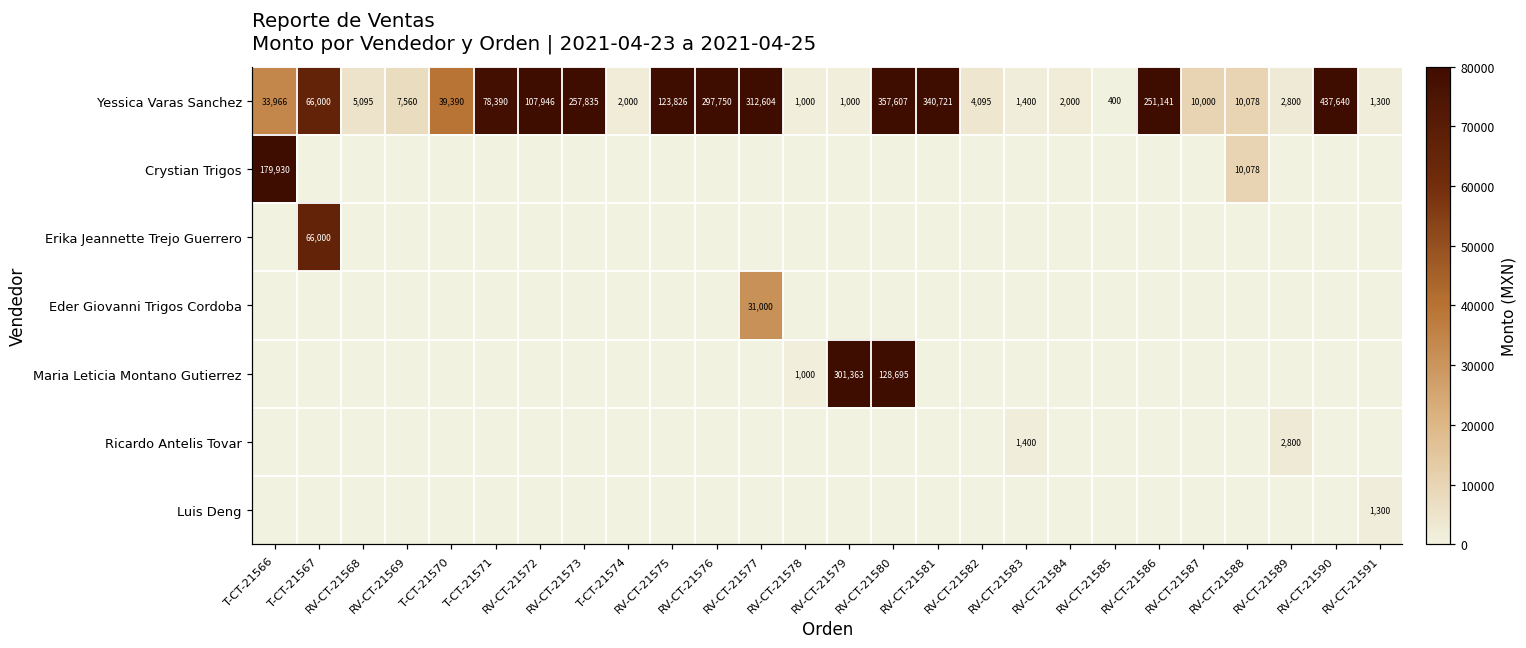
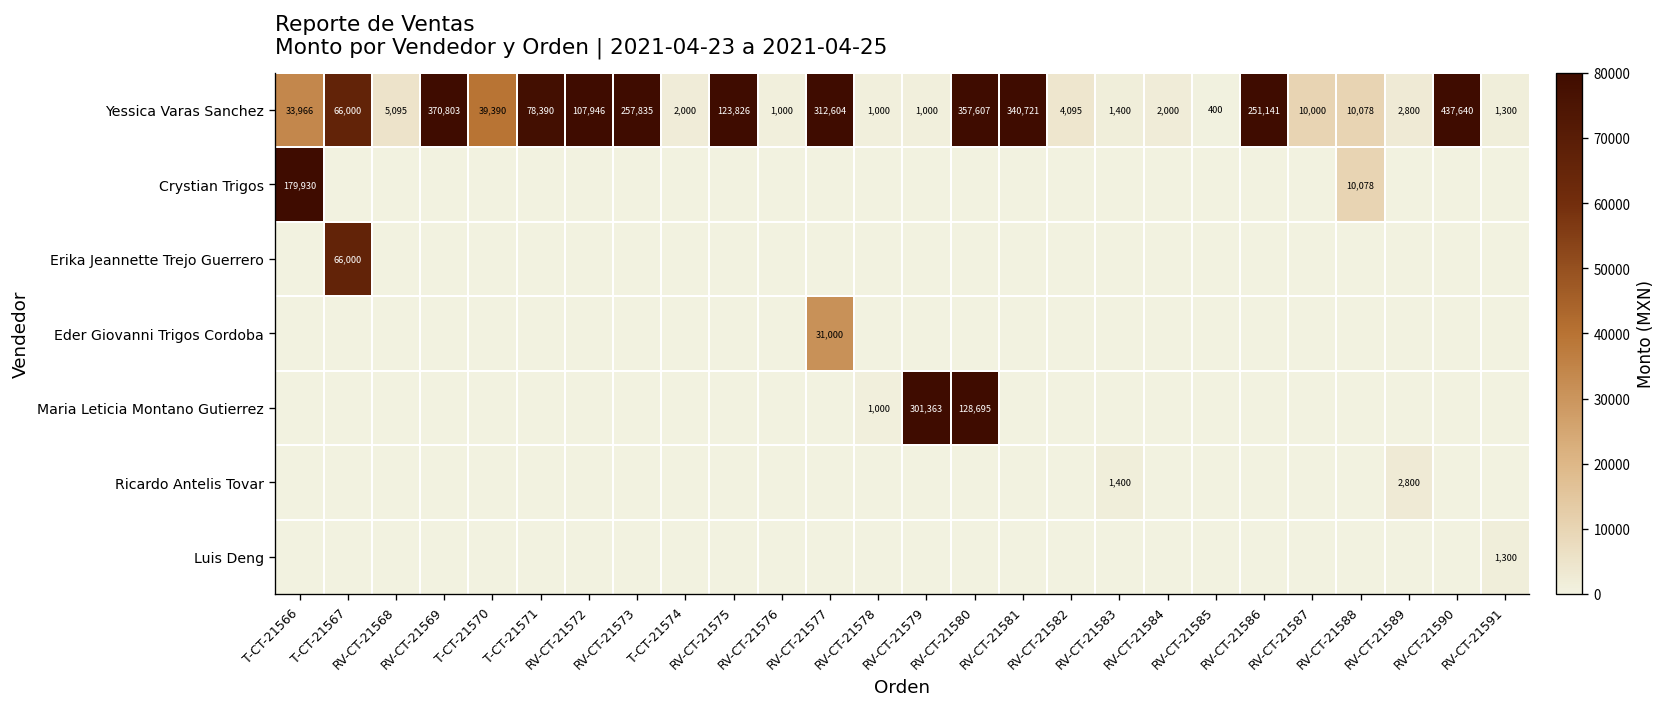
Yessica Varas Sanchez, RV-CT-21569: 7,560 -> 370,803
Yessica Varas Sanchez, RV-CT-21576: 297,750 -> 1,000
